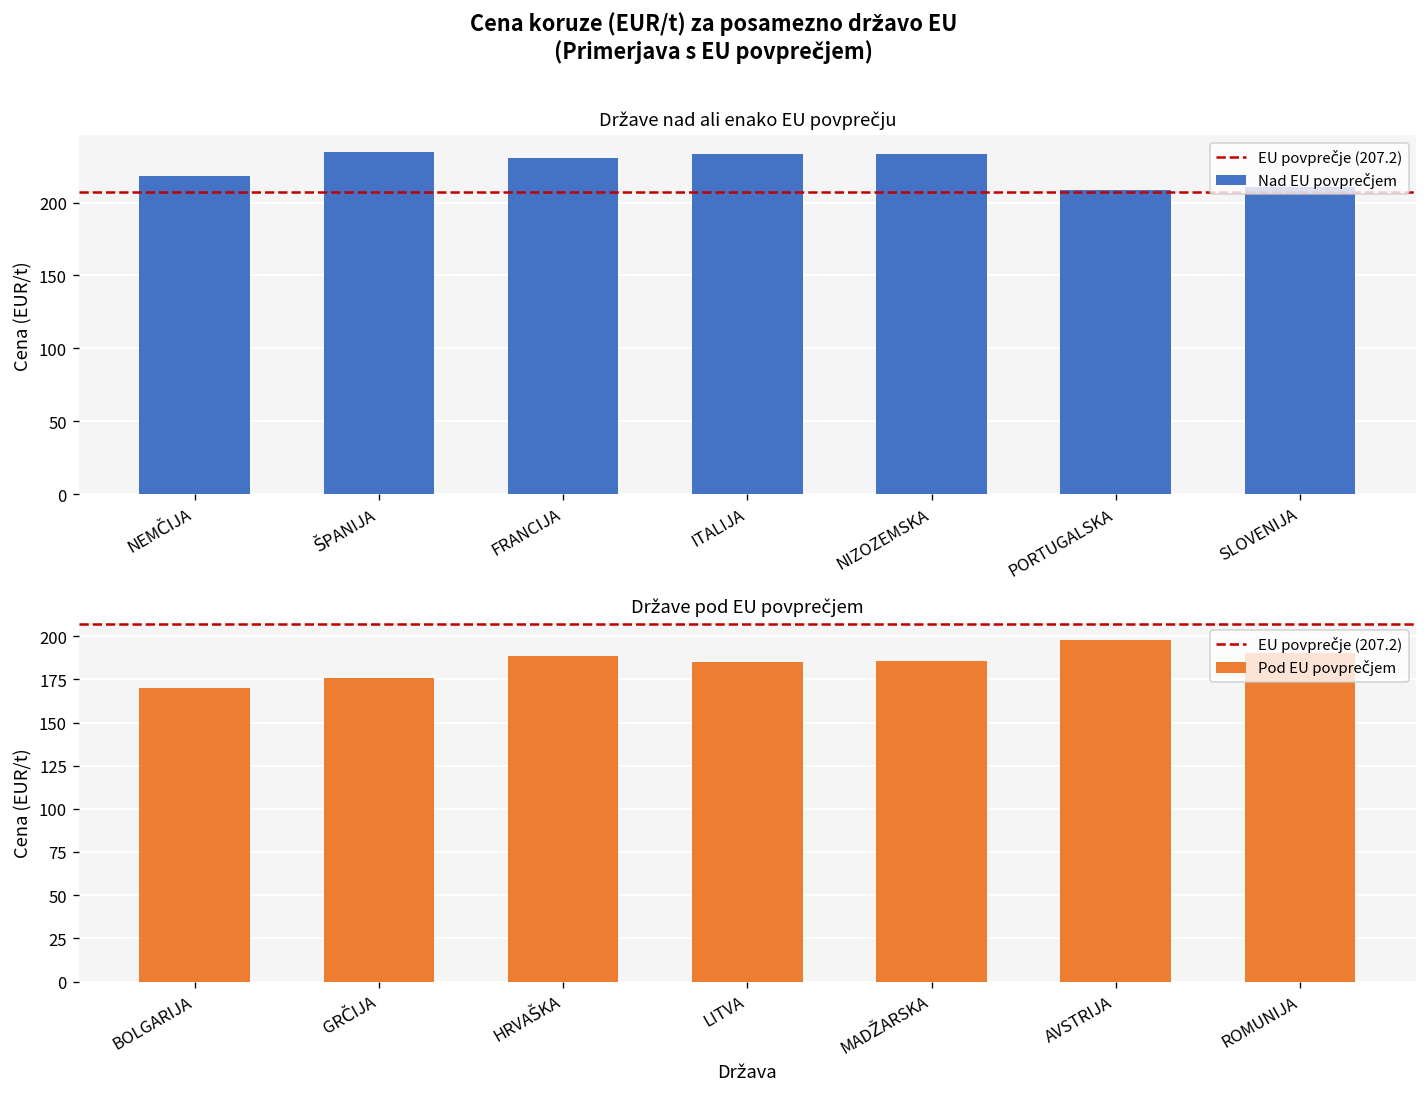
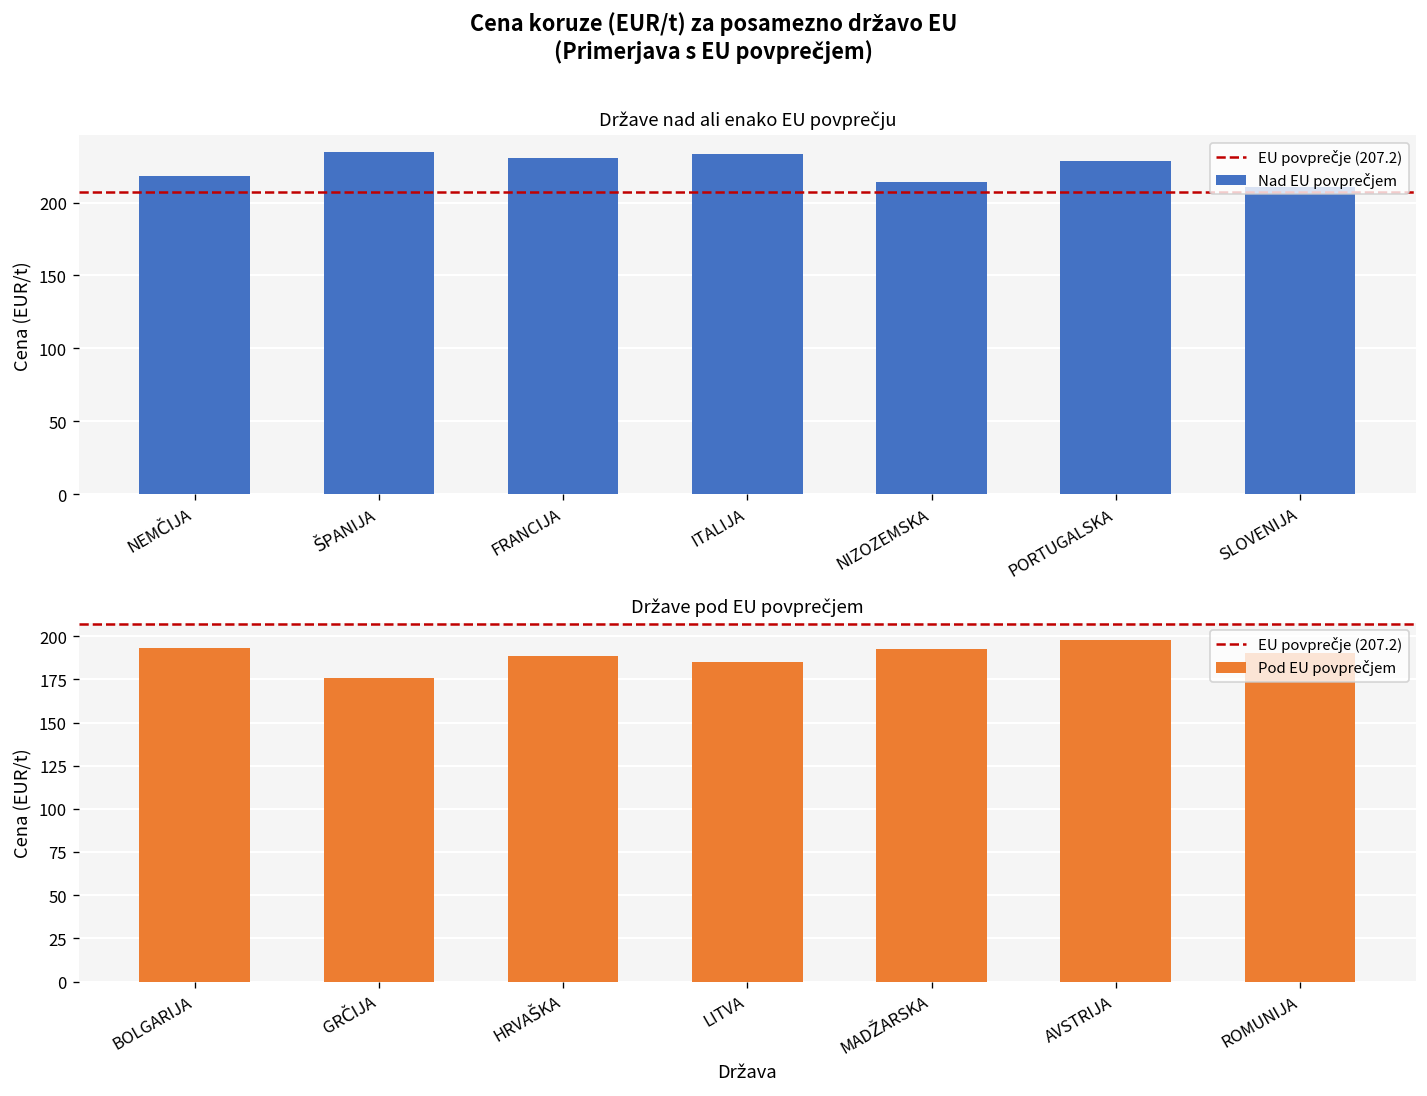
Države nad ali enako EU povprečju, NIZOZEMSKA: 233 -> 214
Države nad ali enako EU povprečju, PORTUGALSKA: 209 -> 229
Države pod EU povprečjem, BOLGARIJA: 170 -> 193
Države pod EU povprečjem, MADŽARSKA: 186 -> 193
